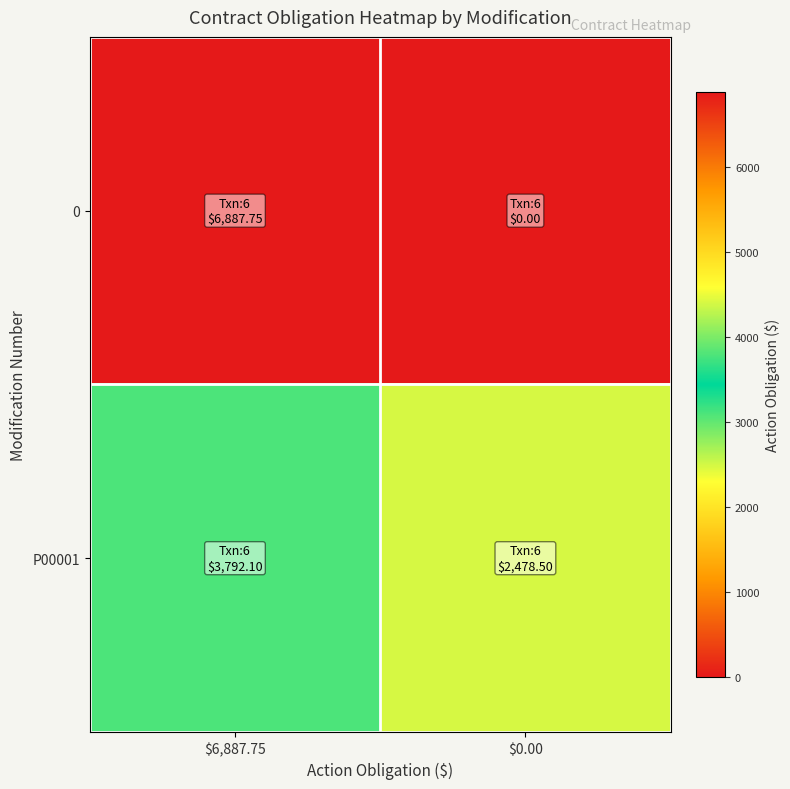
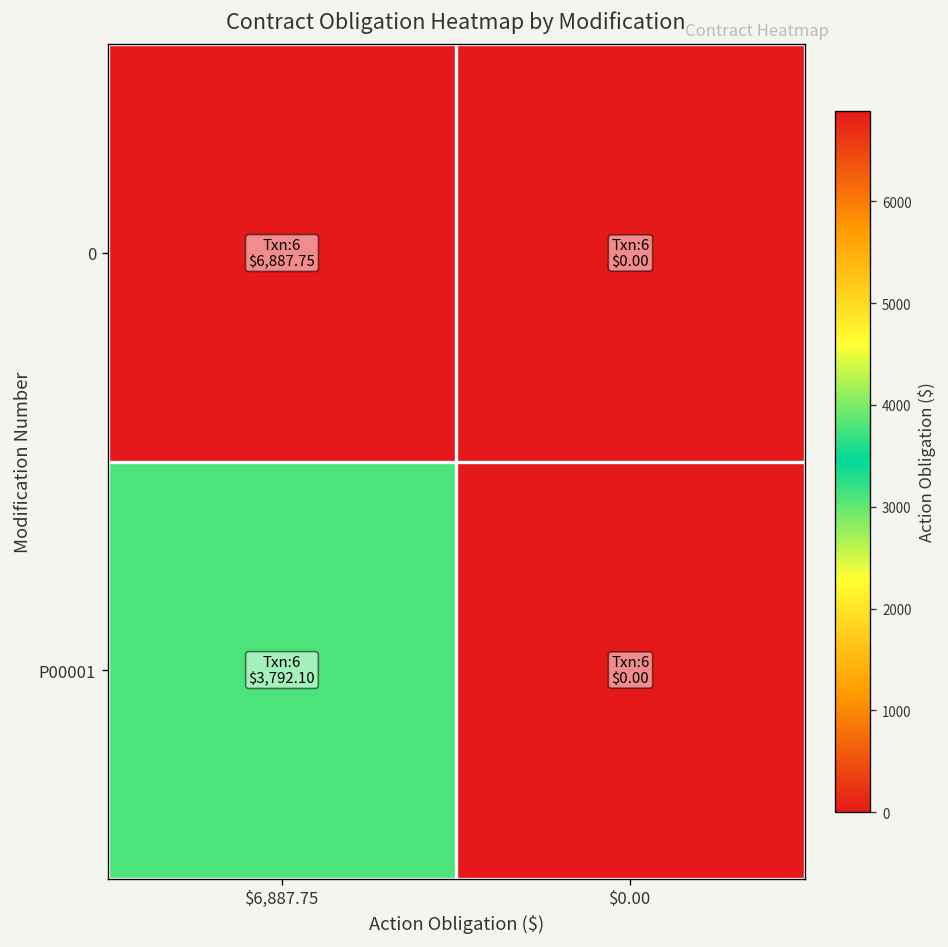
P00001, $0.00: $2,478.50 -> $0.00
